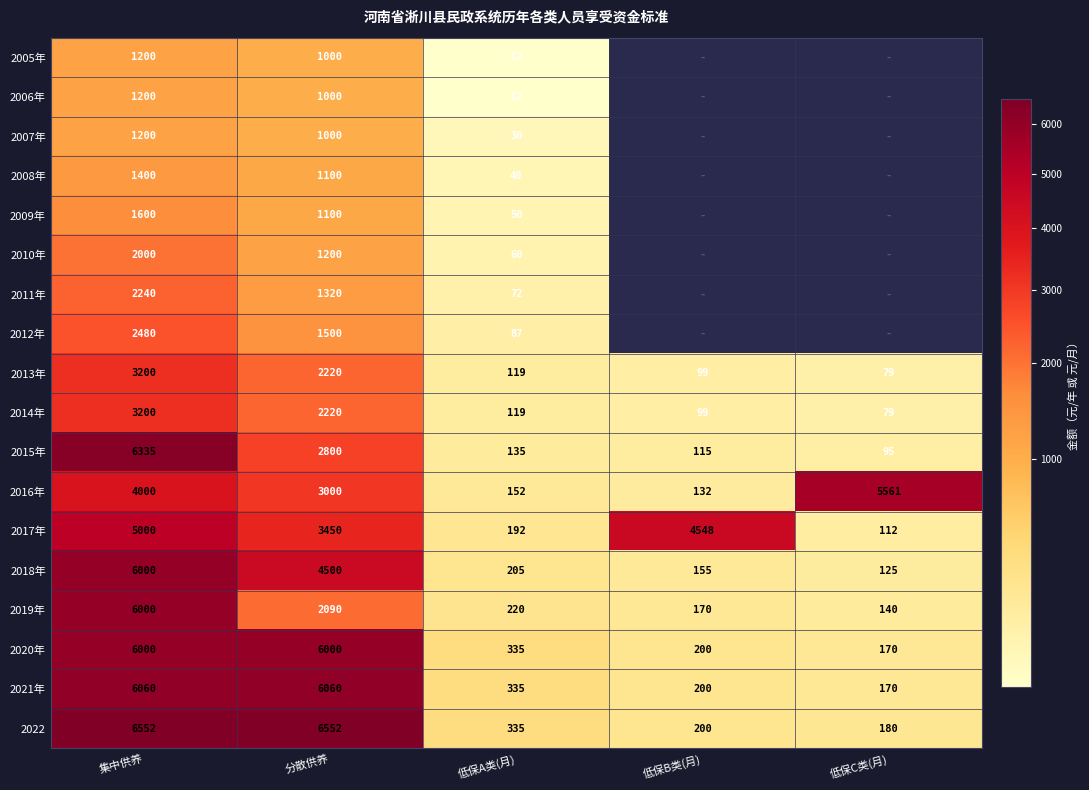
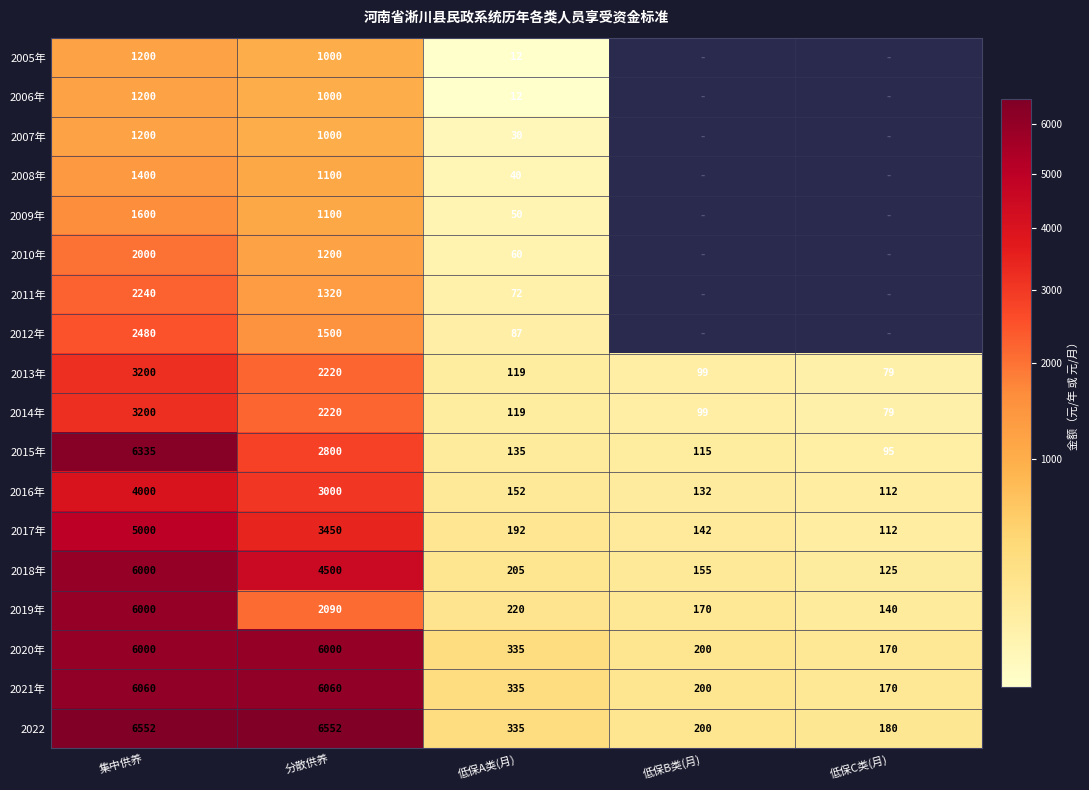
2016年, 低保C类(月): 5561 -> 112
2017年, 低保B类(月): 4548 -> 142
